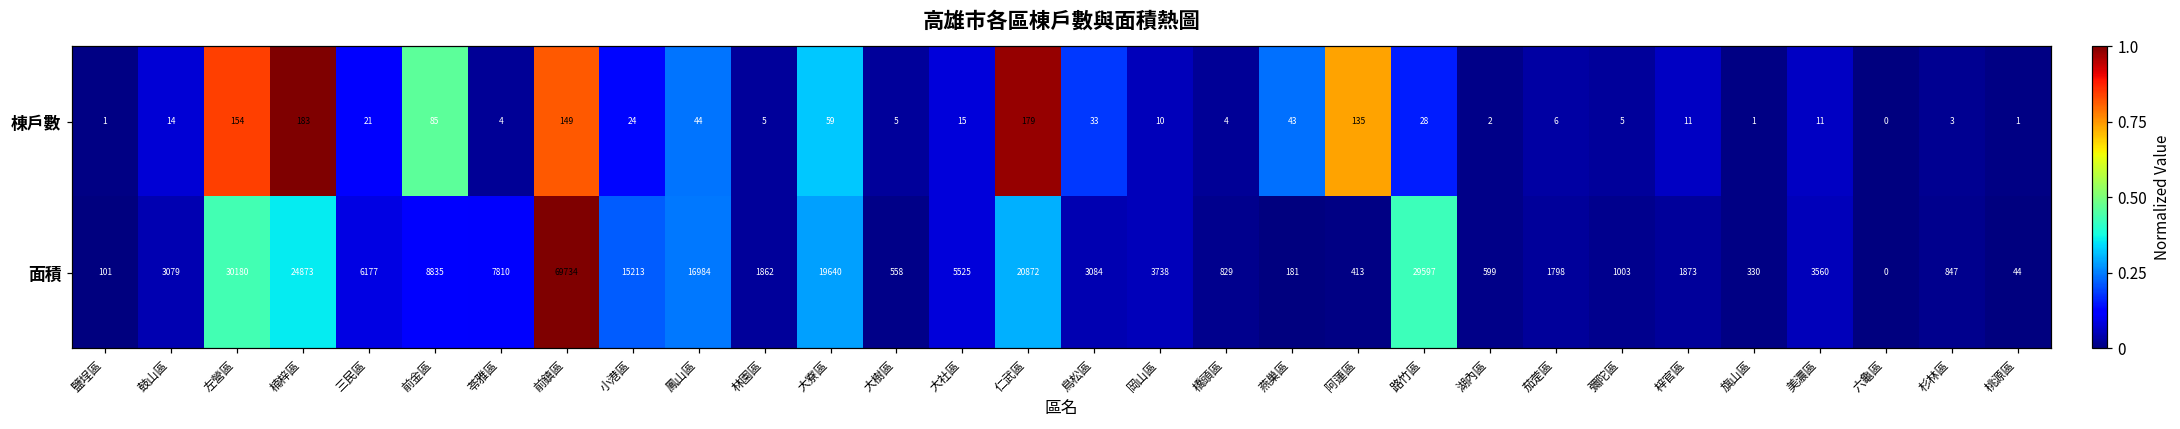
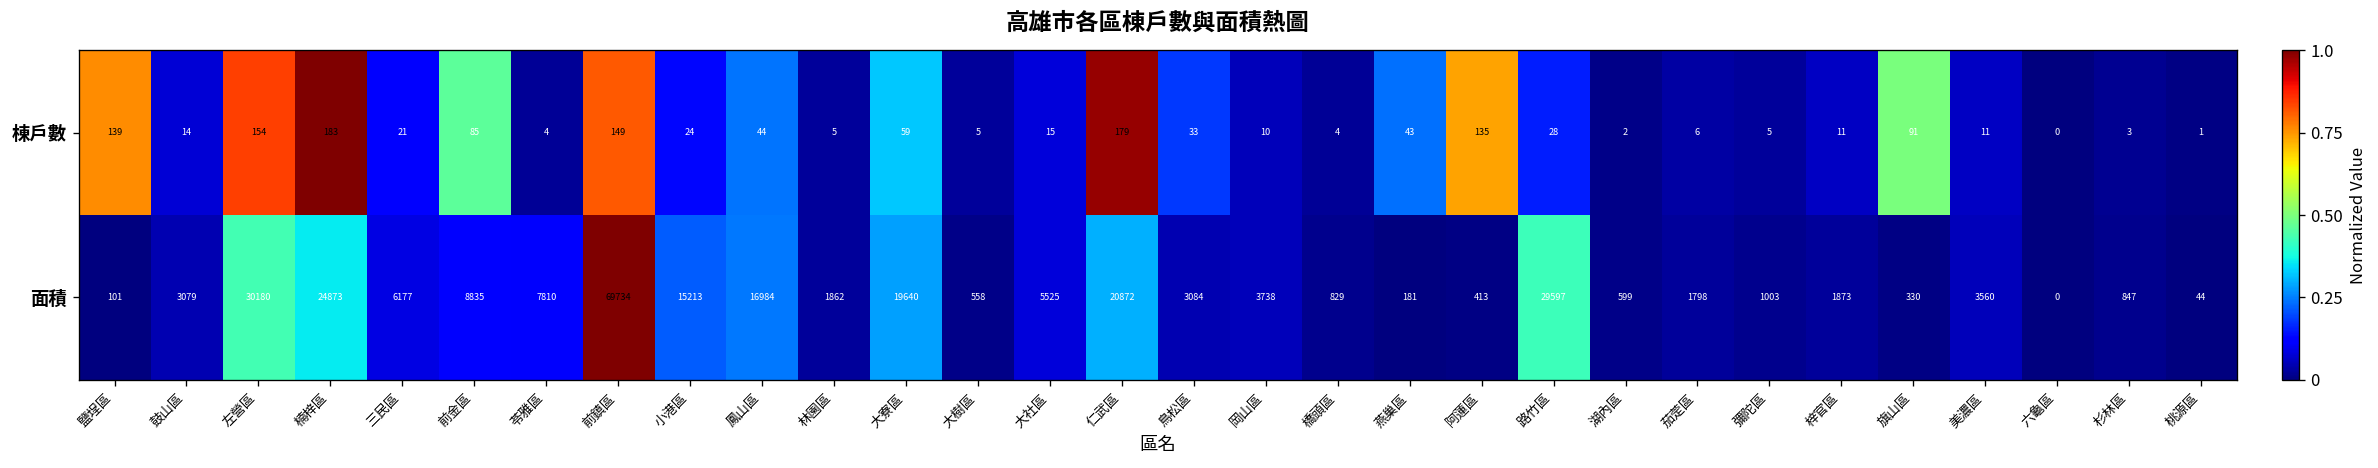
棟戶數, 鹽埕區: 1 -> 139
棟戶數, 旗山區: 1 -> 91
